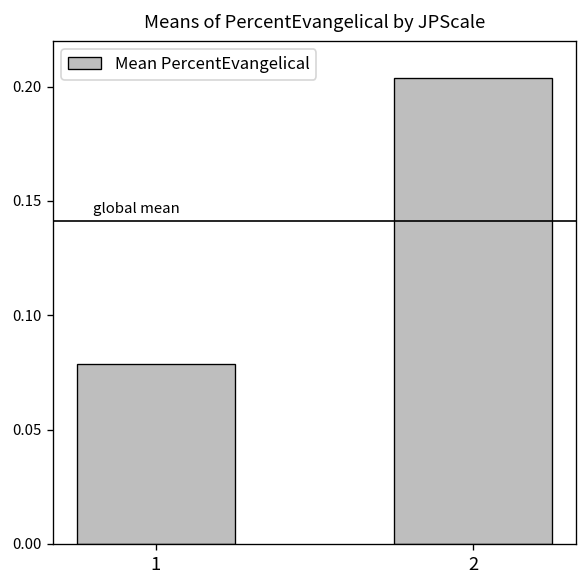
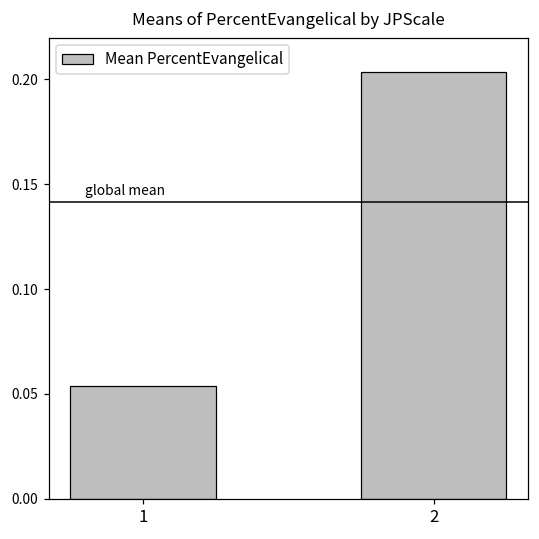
1: 0.079 -> 0.054
